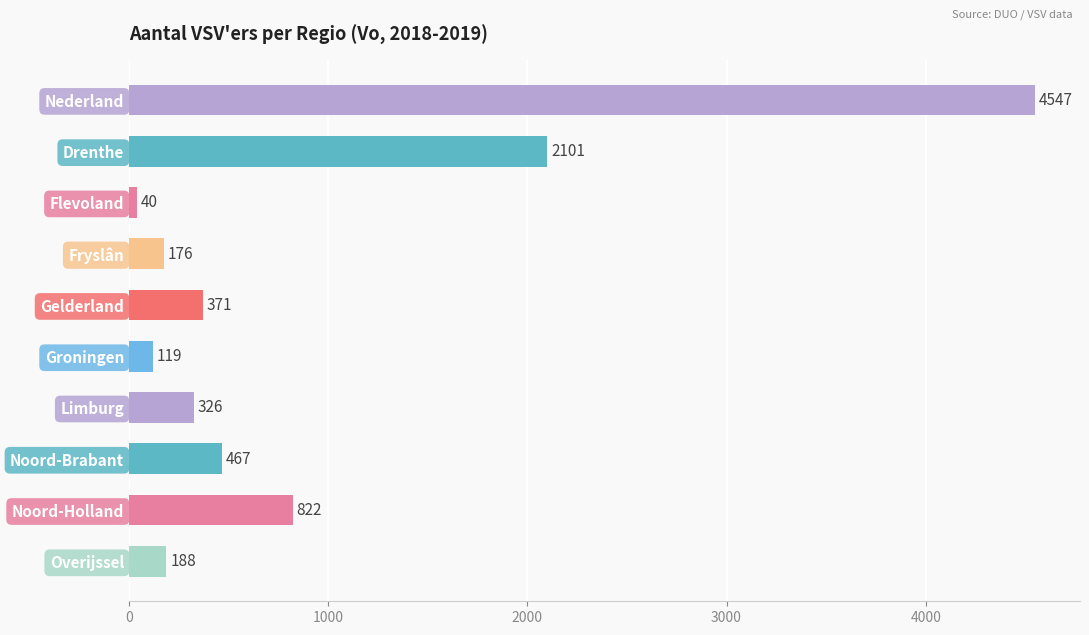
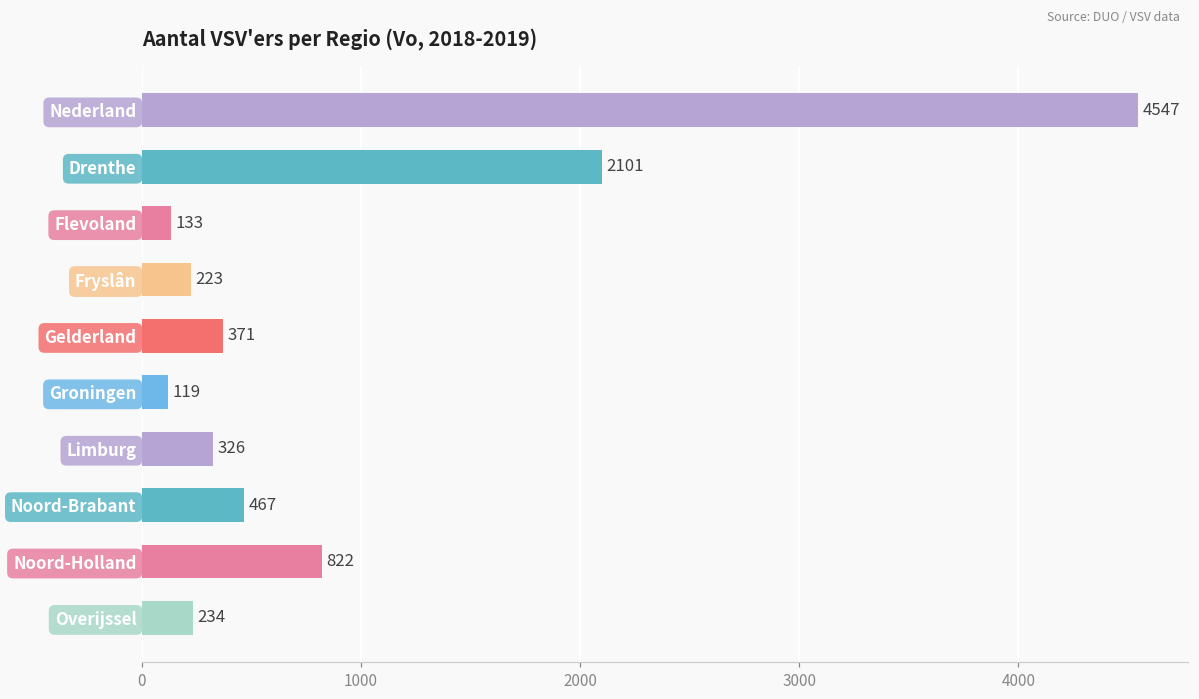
Flevoland: 40 -> 133
Fryslân: 176 -> 223
Overijssel: 188 -> 234
